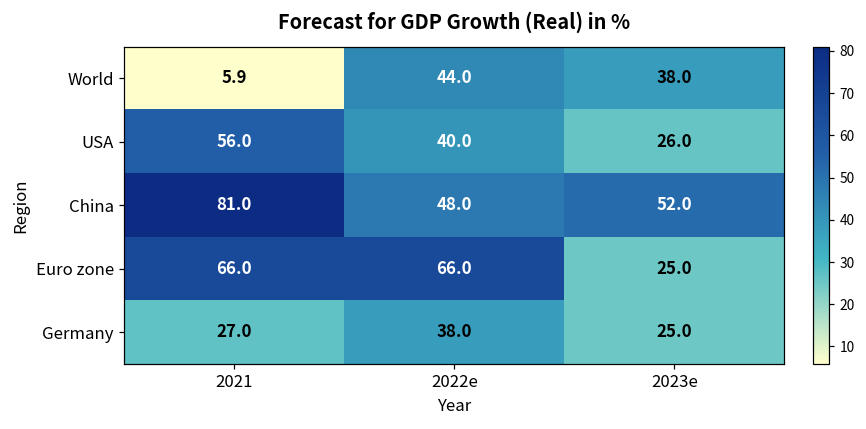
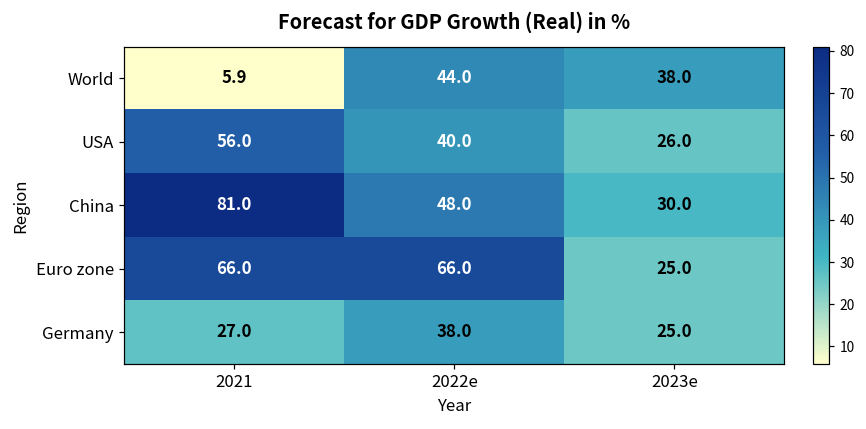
China, 2023e: 52.0 -> 30.0
